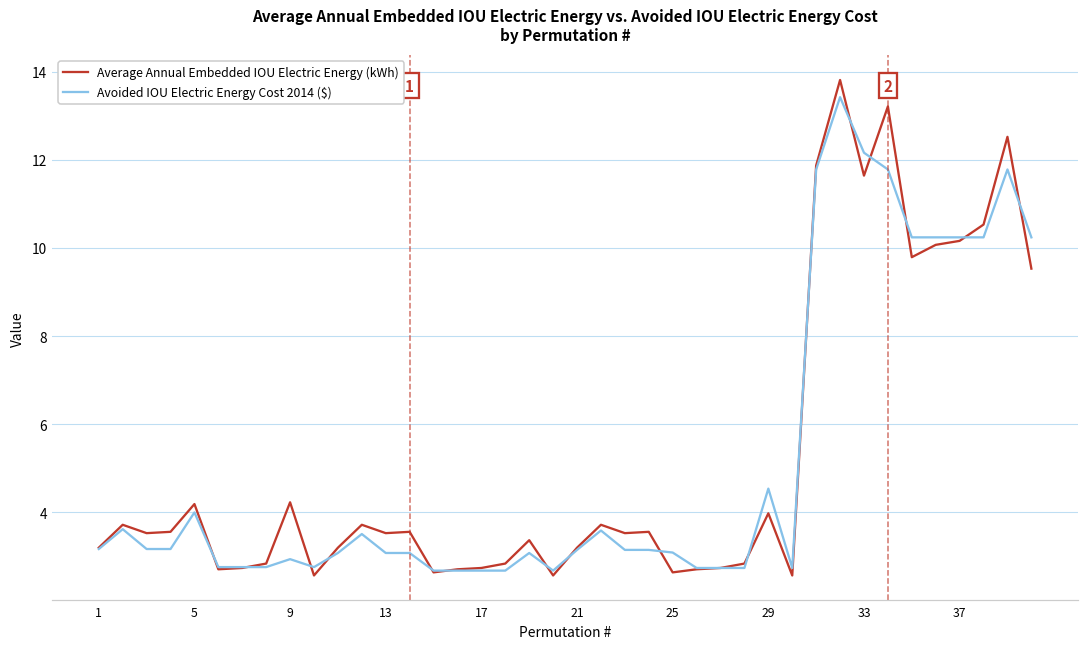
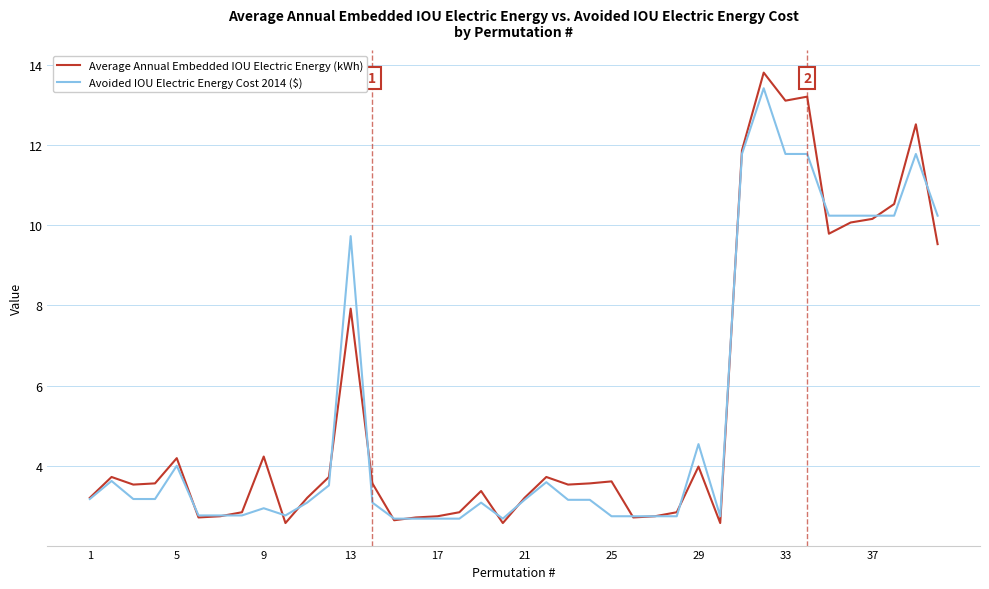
Average Annual Embedded IOU Electric Energy (kWh), 13: 3.5 -> 7.9
Avoided IOU Electric Energy Cost 2014 ($), 13: 3.1 -> 9.7
Average Annual Embedded IOU Electric Energy (kWh), 25: 2.6 -> 3.6
Avoided IOU Electric Energy Cost 2014 ($), 25: 3.1 -> 2.7
Average Annual Embedded IOU Electric Energy (kWh), 33: 11.6 -> 13.1
Avoided IOU Electric Energy Cost 2014 ($), 33: 12.2 -> 11.8
